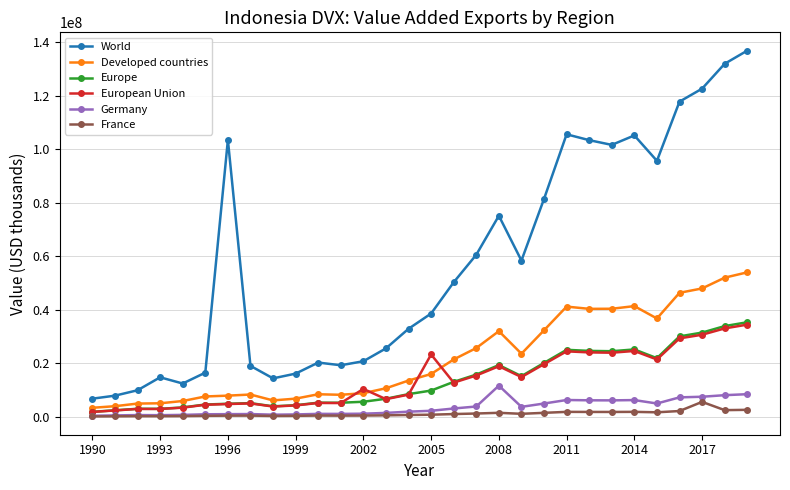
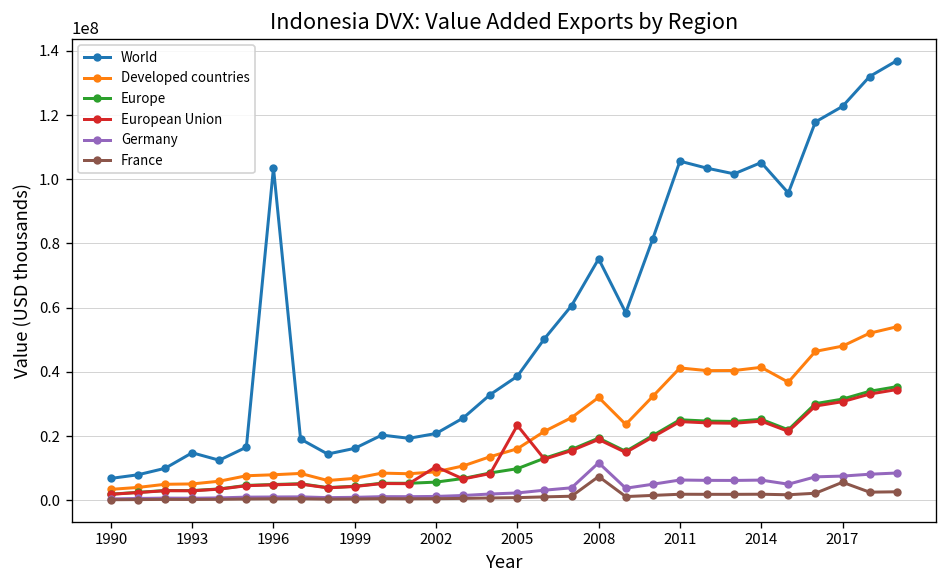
France, 2008: 2000000 -> 7000000
